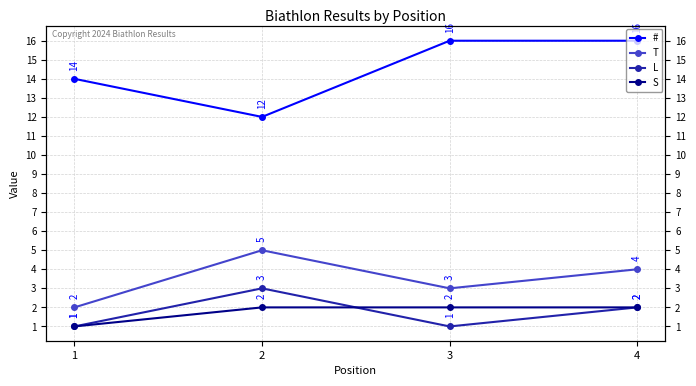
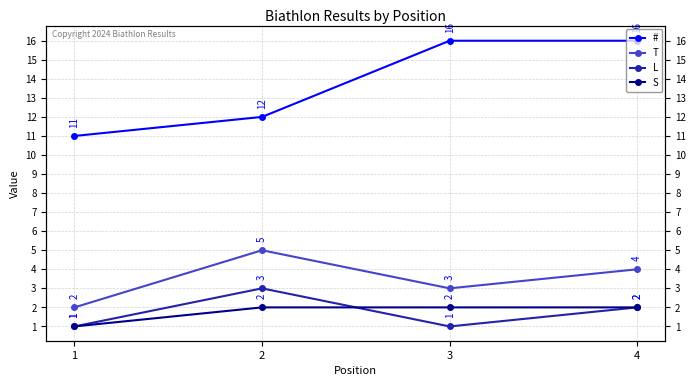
#, 1: 14 -> 11
